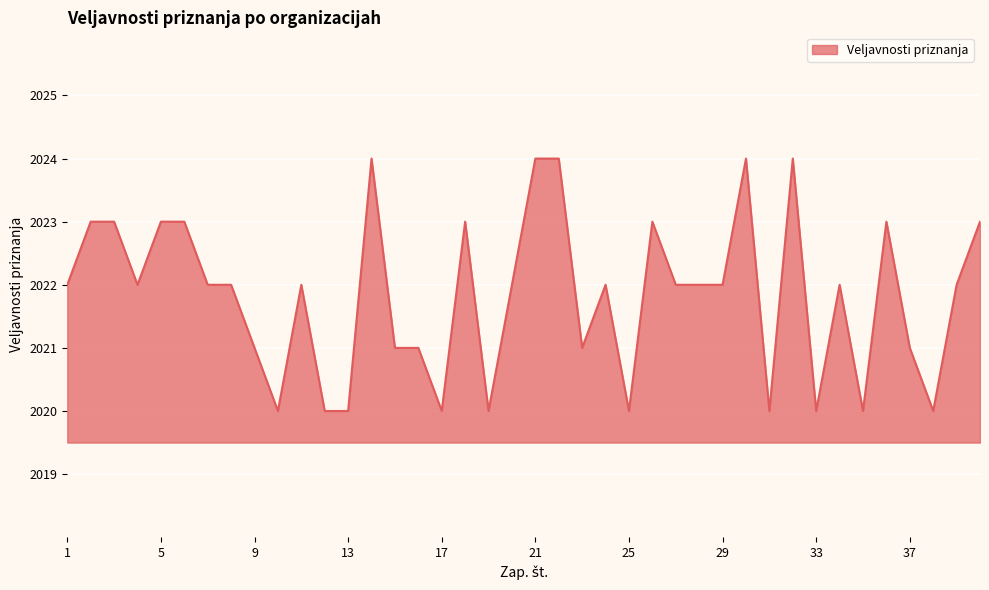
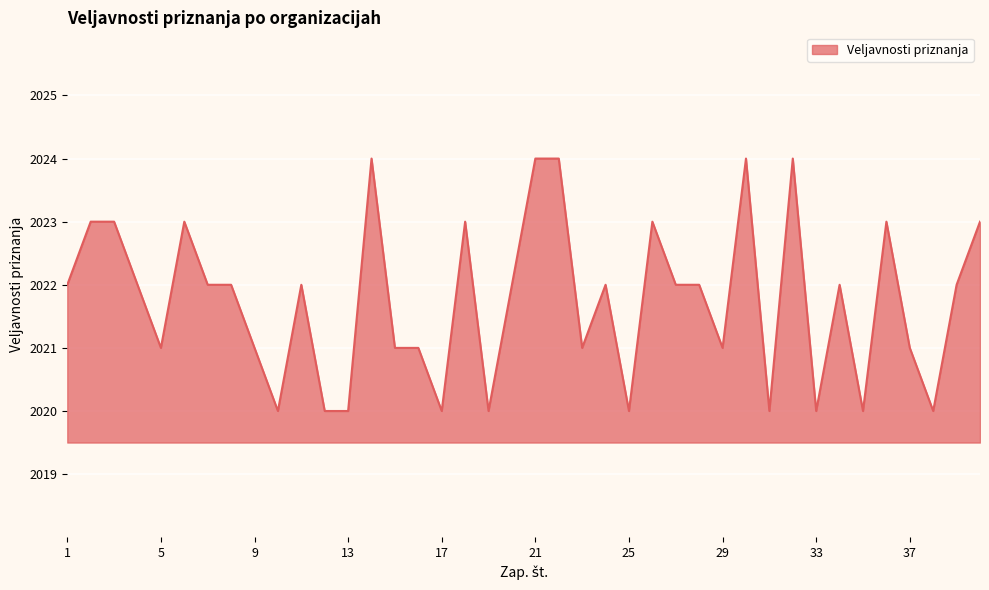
5: 2023 -> 2021
29: 2022 -> 2021
